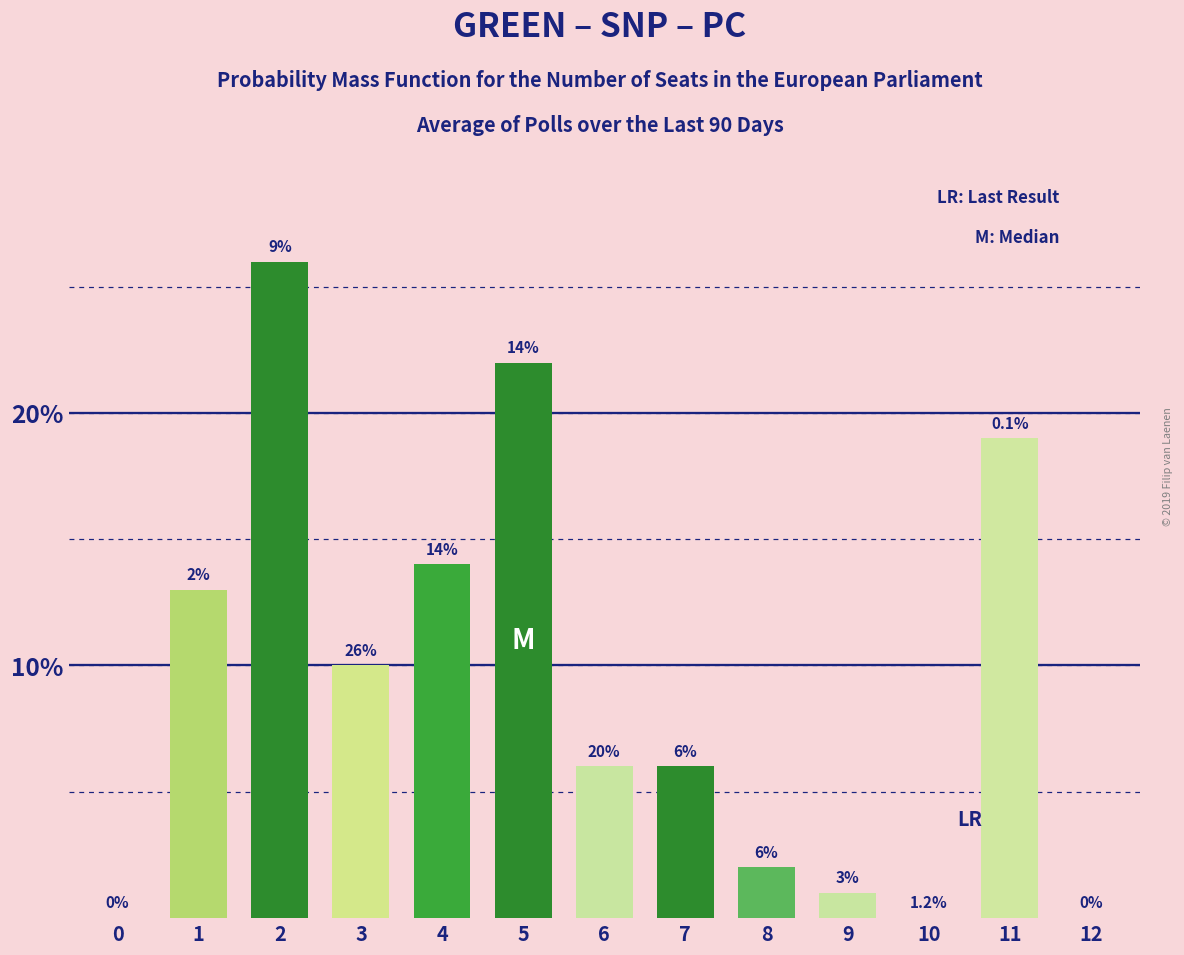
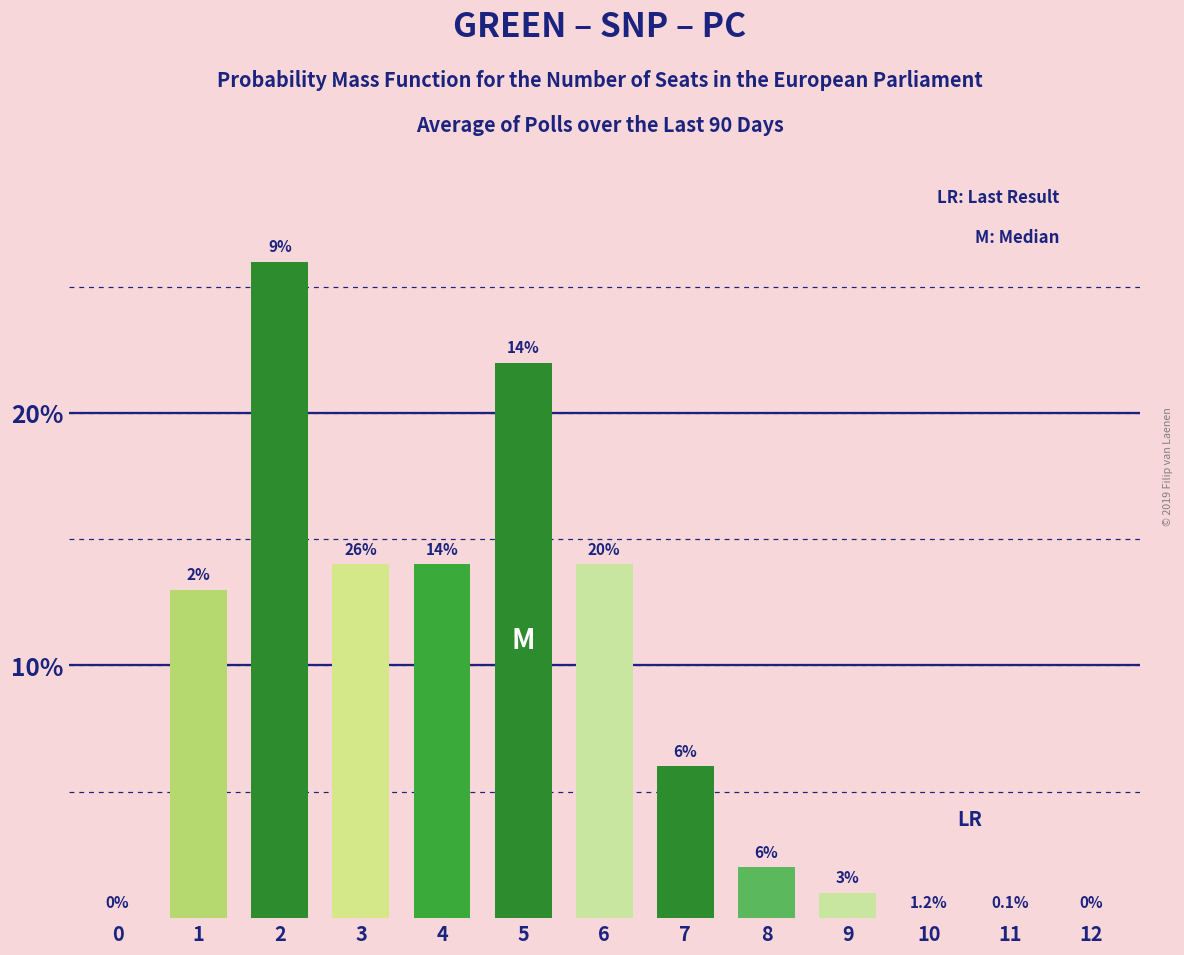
3: 10% -> 14%
6: 6% -> 14%
11: 19% -> 0%
